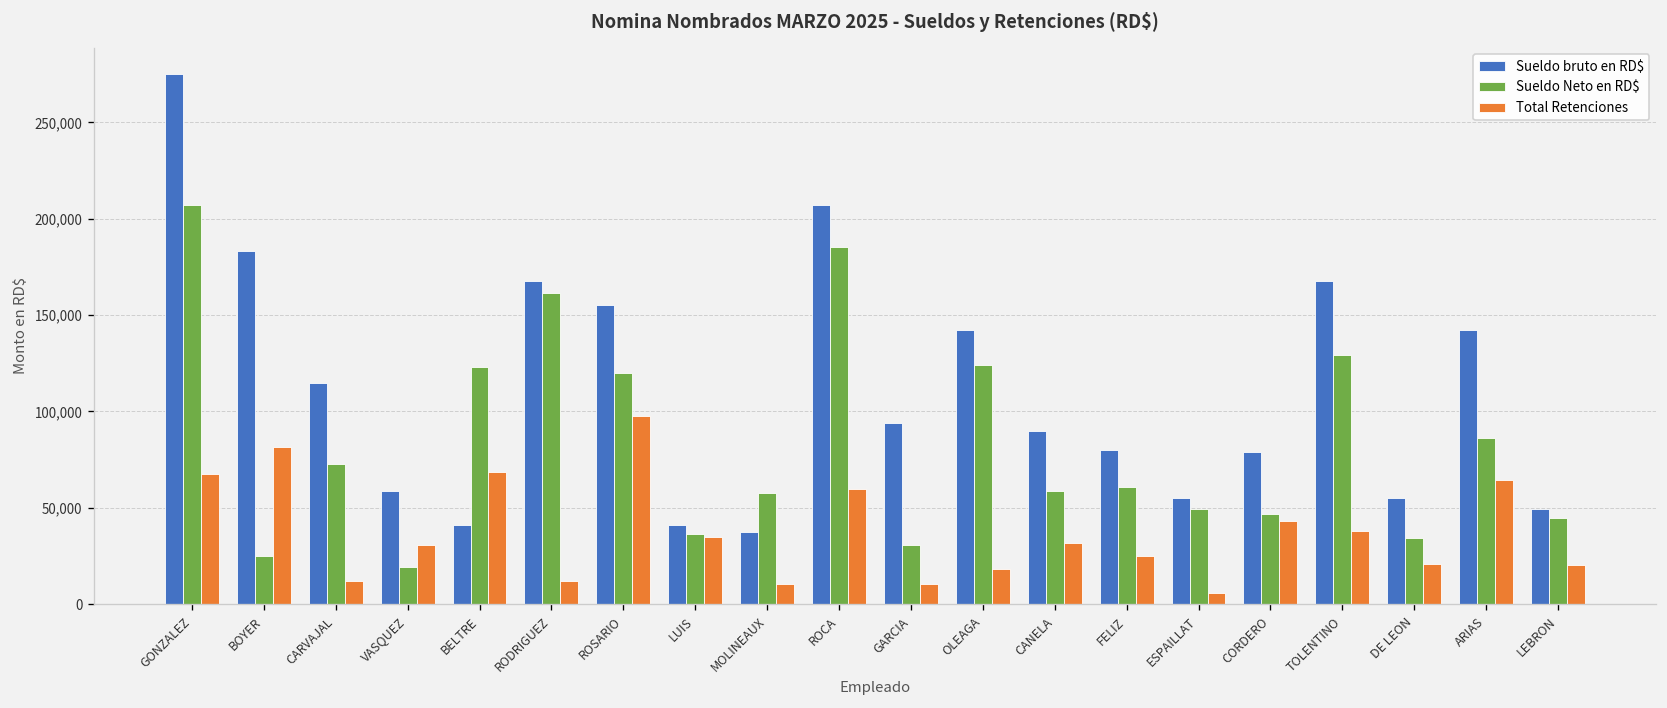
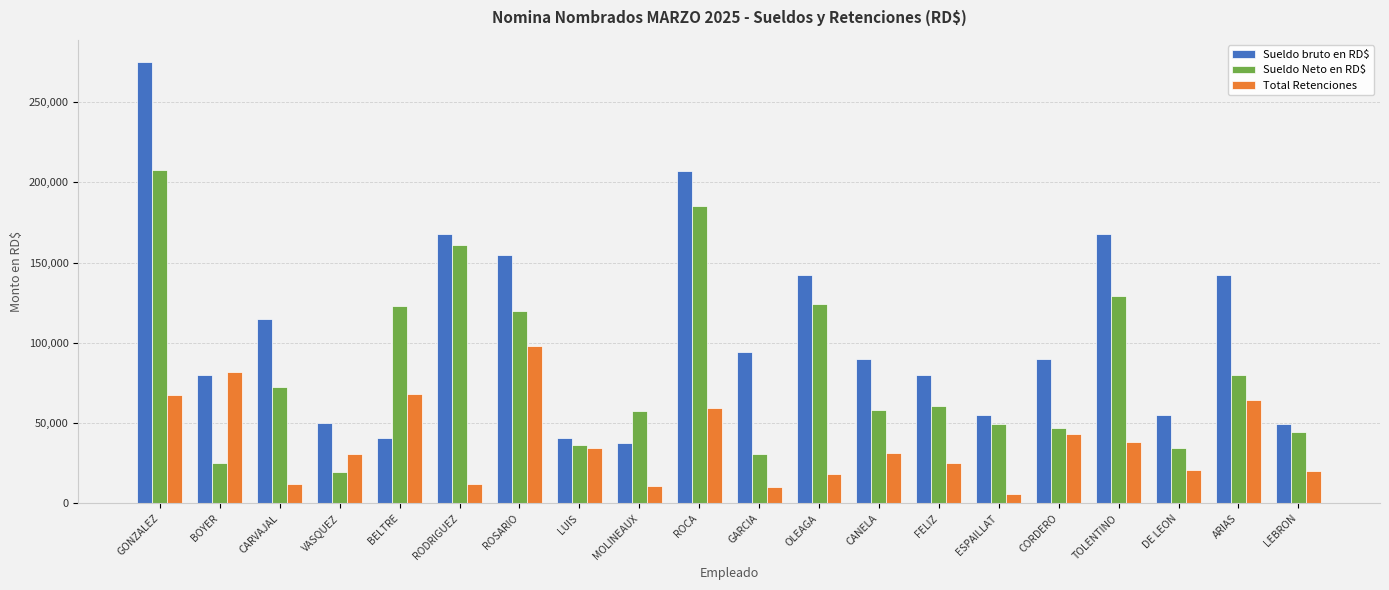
Sueldo bruto en RD$, BOYER: 183,000 -> 80,000
Sueldo bruto en RD$, VASQUEZ: 59,000 -> 50,000
Sueldo bruto en RD$, CORDERO: 79,000 -> 90,000
Sueldo Neto en RD$, ARIAS: 86,000 -> 80,000
